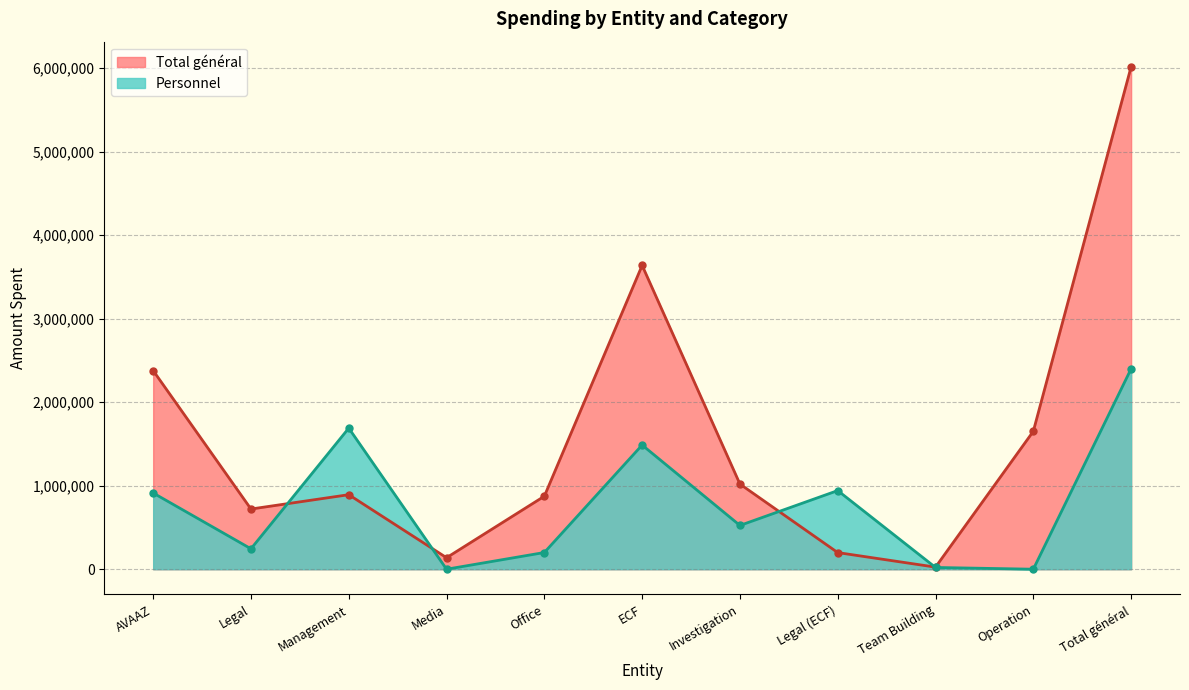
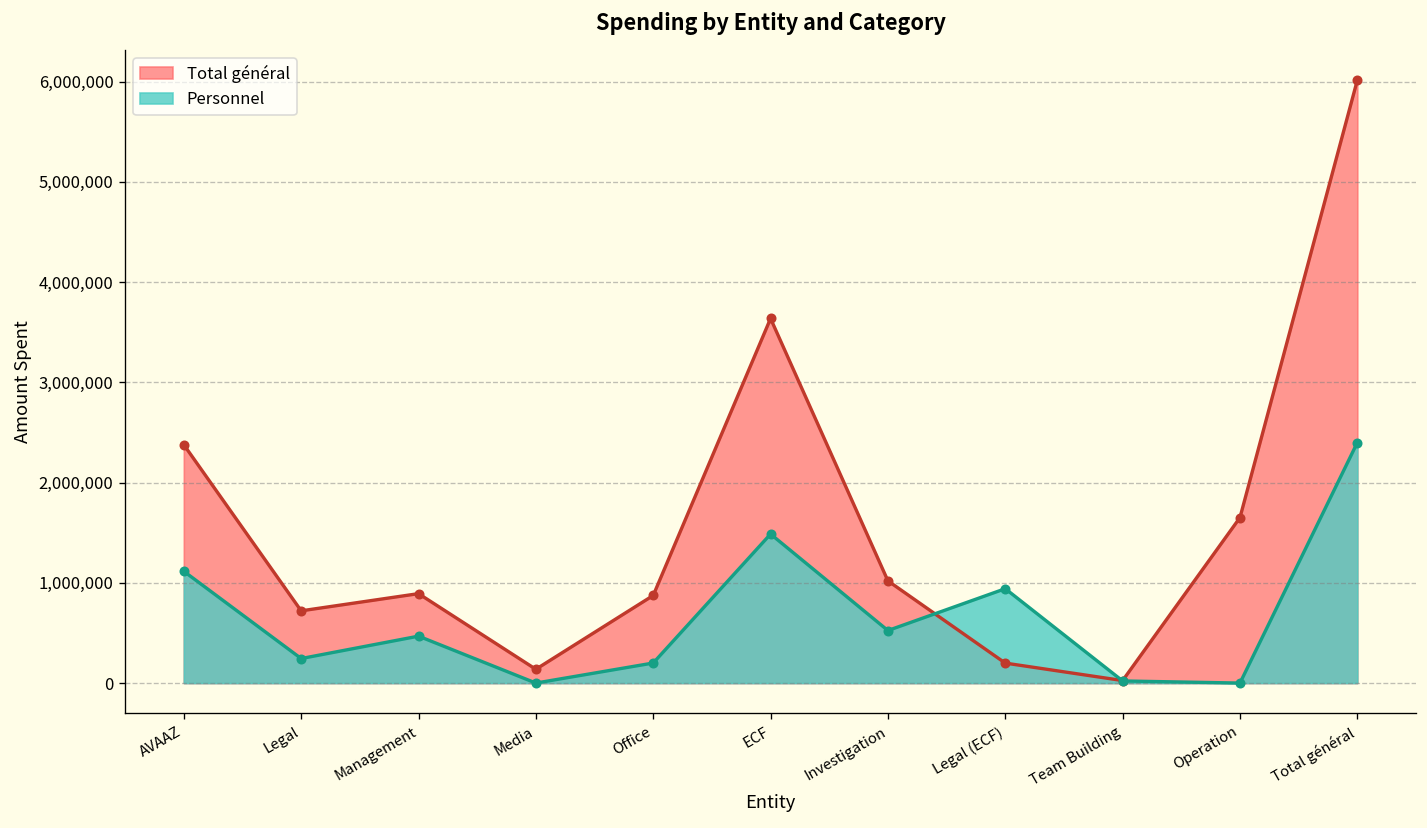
Personnel, AVAAZ: 900,000 -> 1,100,000
Personnel, Management: 1,700,000 -> 500,000
